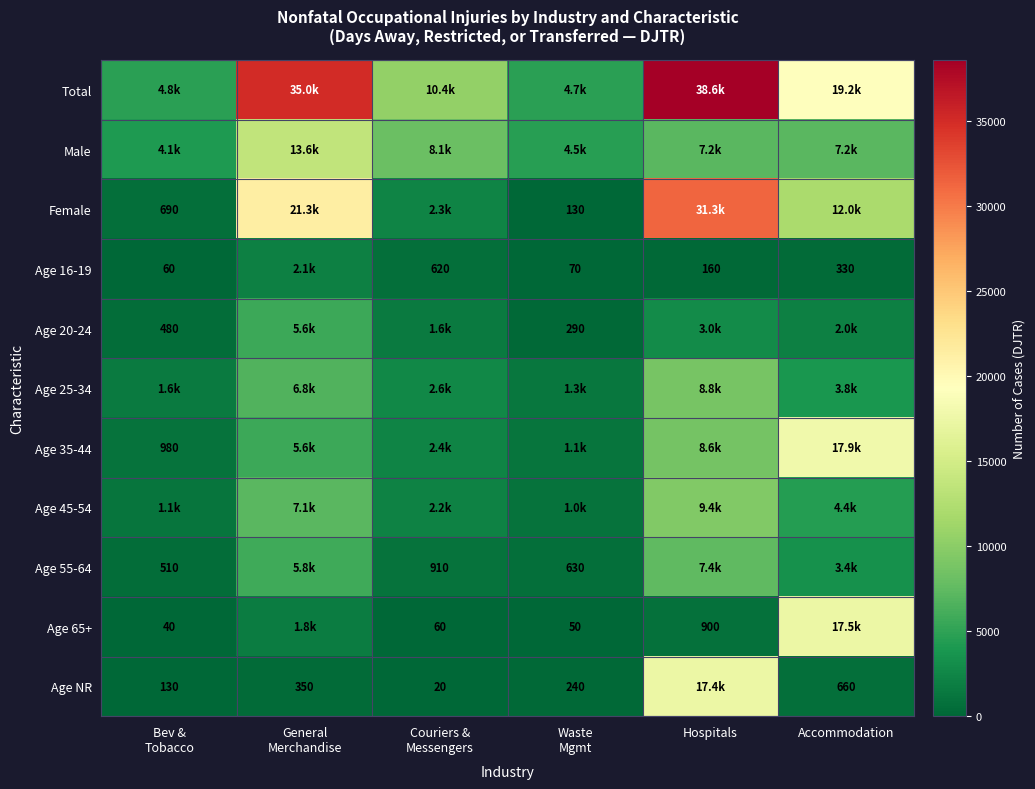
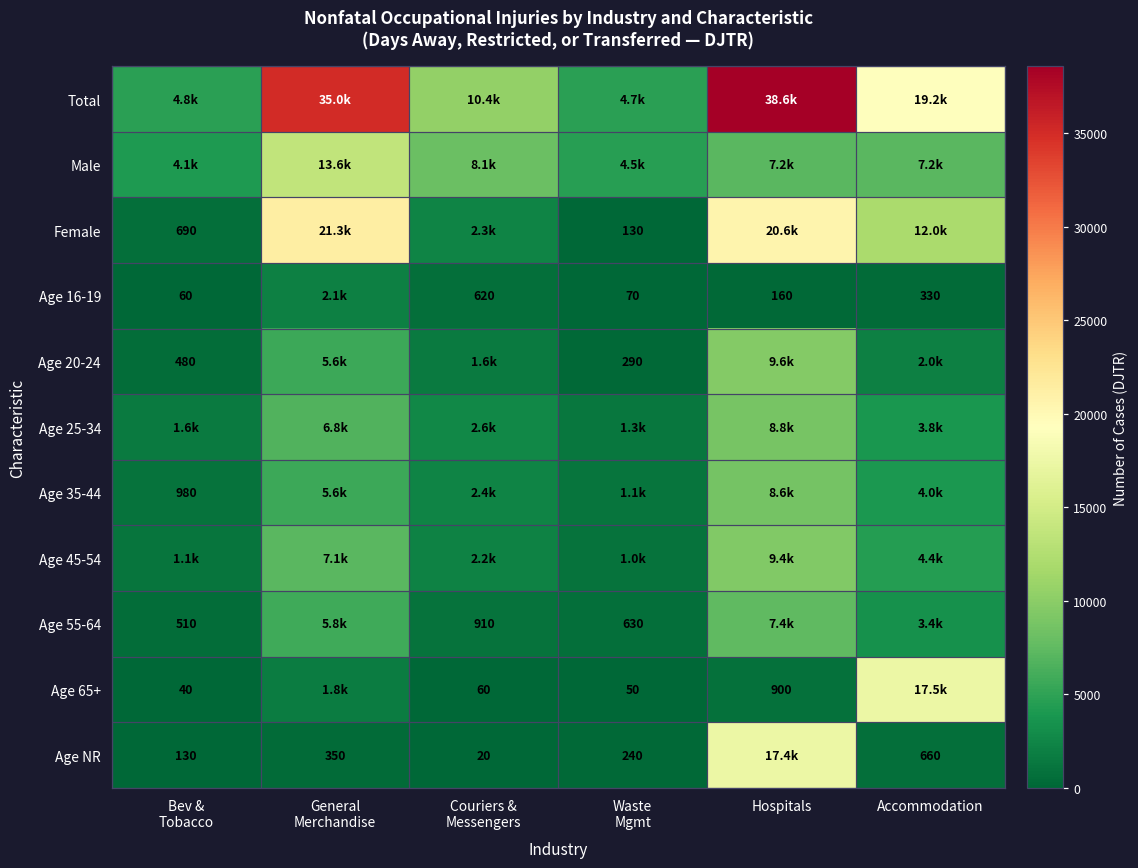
Female, Hospitals: 31.3k -> 20.6k
Age 20-24, Hospitals: 3.0k -> 9.6k
Age 35-44, Accommodation: 17.9k -> 4.0k
